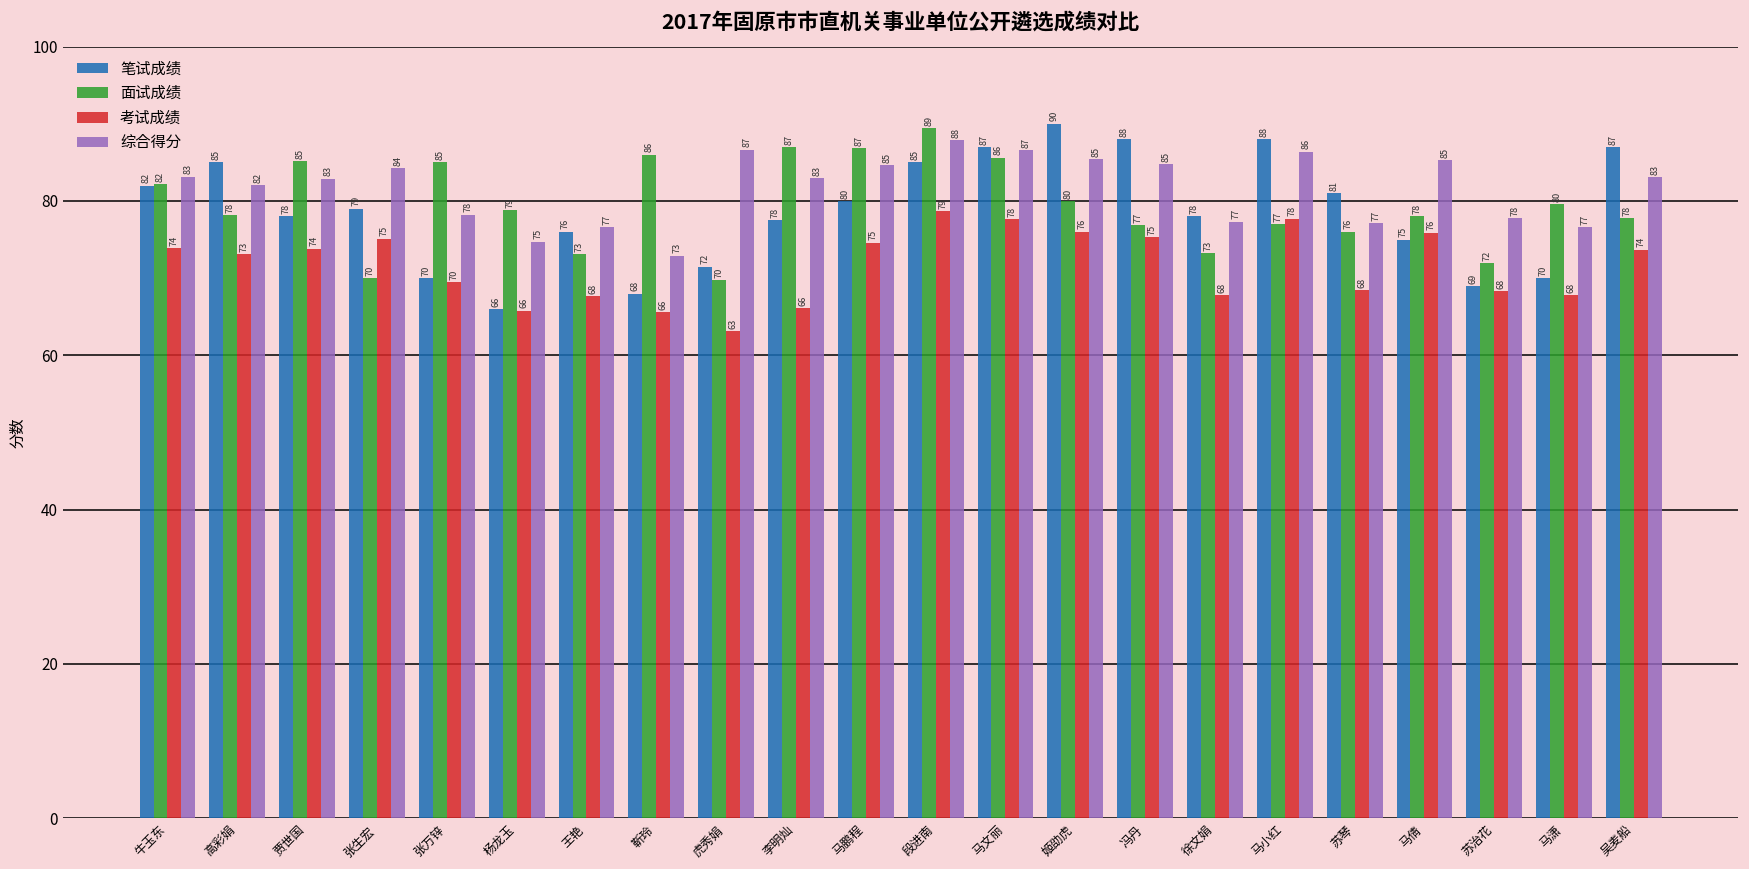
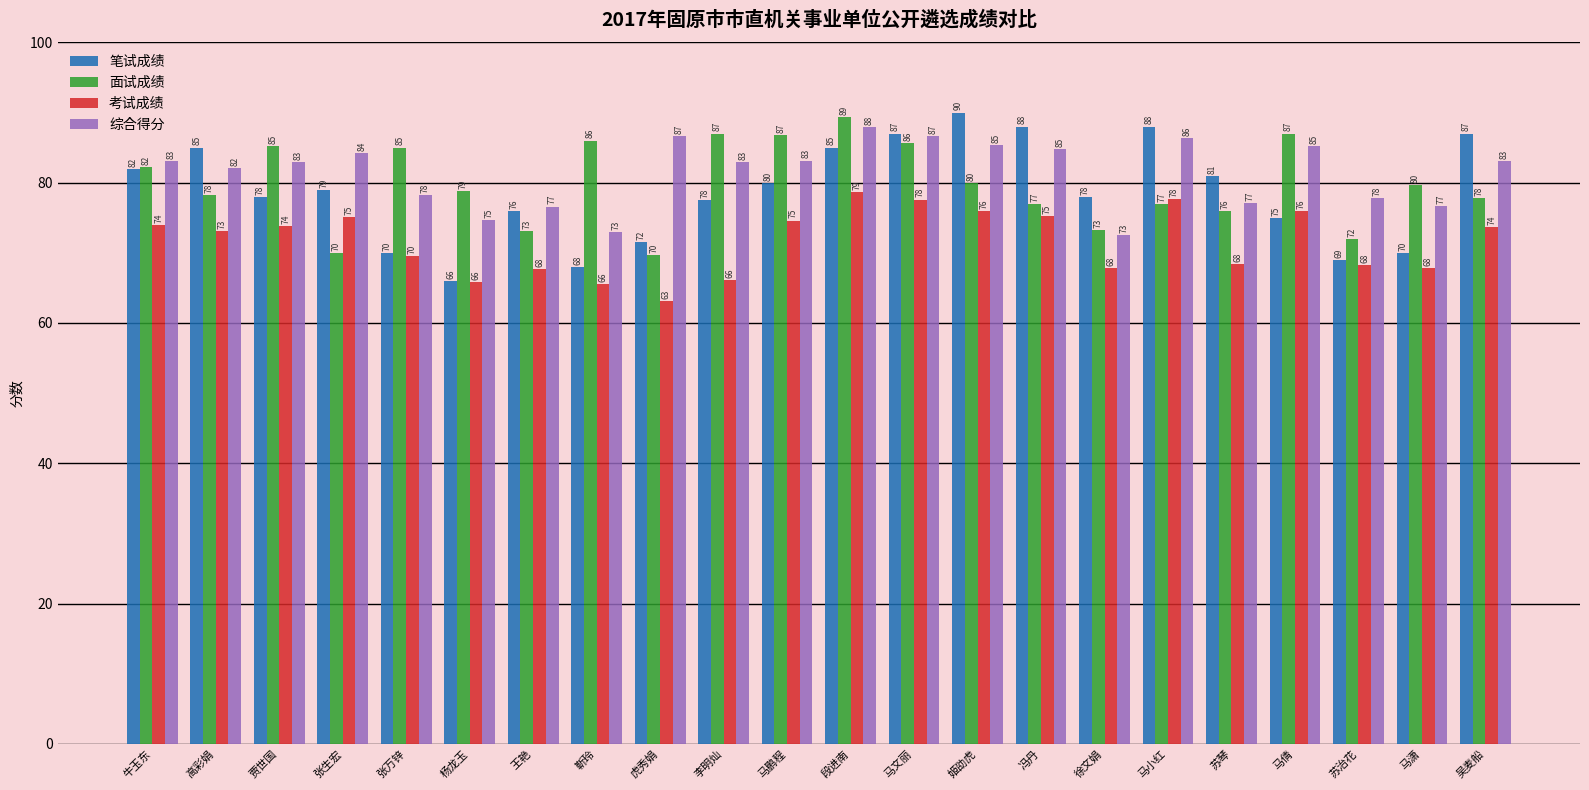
综合得分, 马鹏程: 85 -> 83
综合得分, 徐文娟: 77 -> 73
面试成绩, 马倩: 78 -> 87
